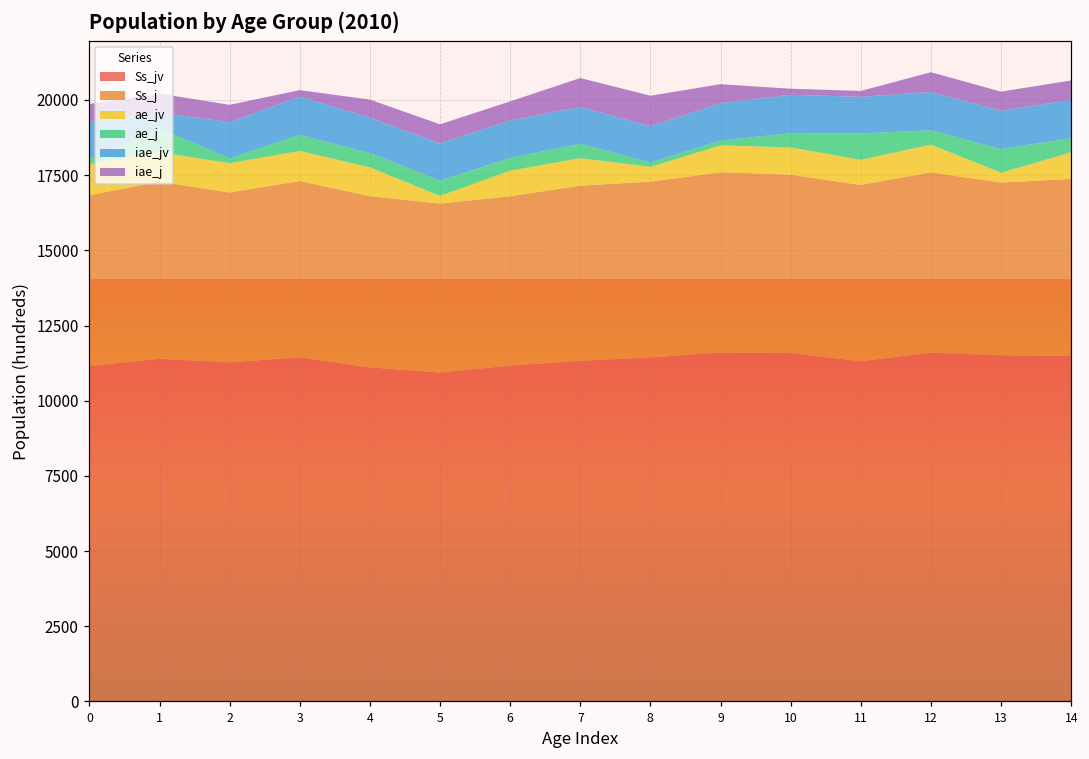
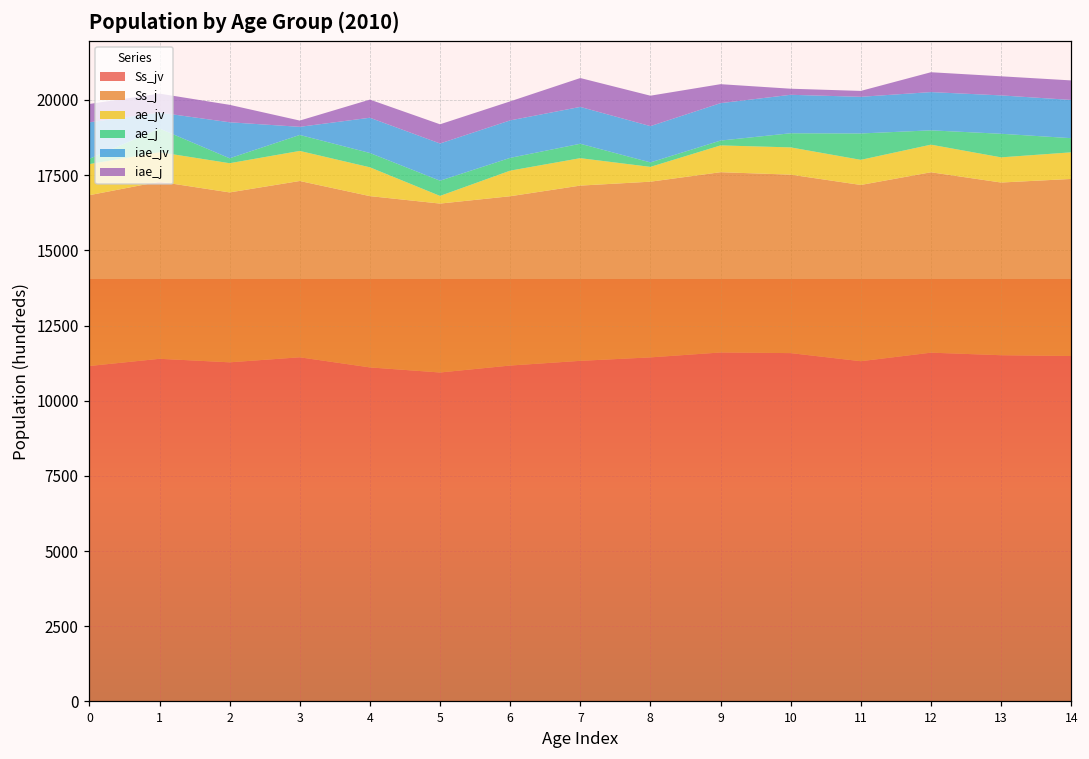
iae_jv, 3: 1300 -> 300
ae_jv, 13: 300 -> 800
